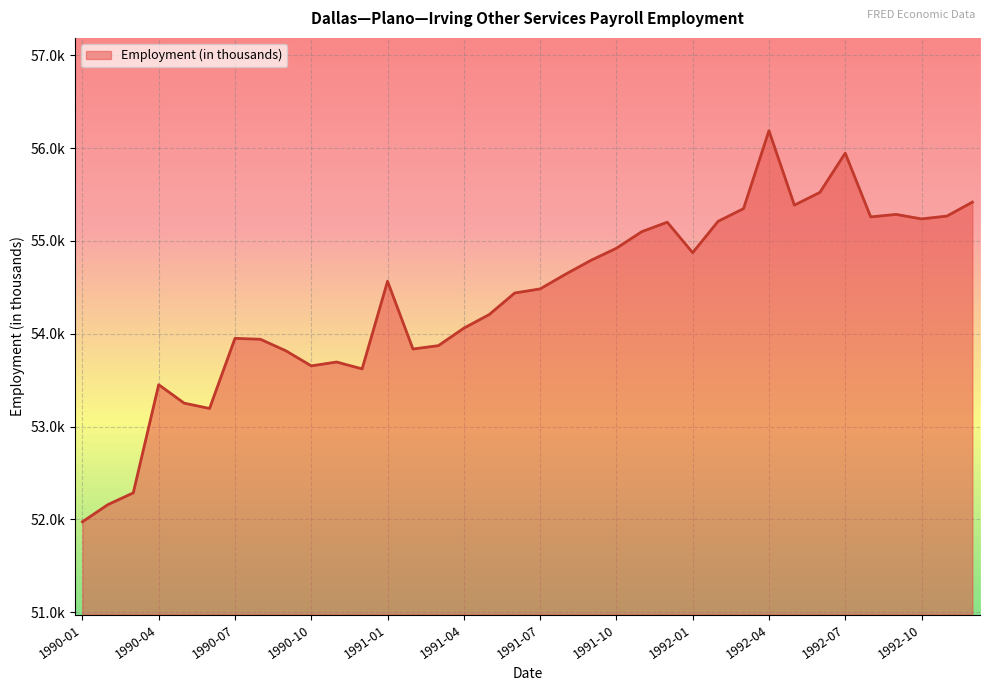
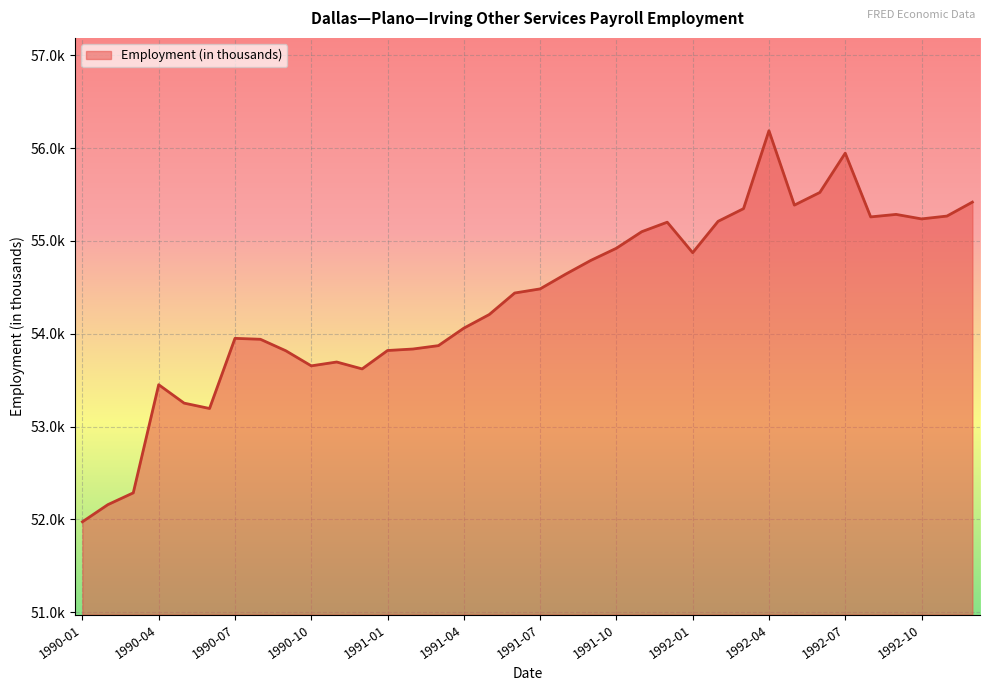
1991-01: 54600 -> 53800
